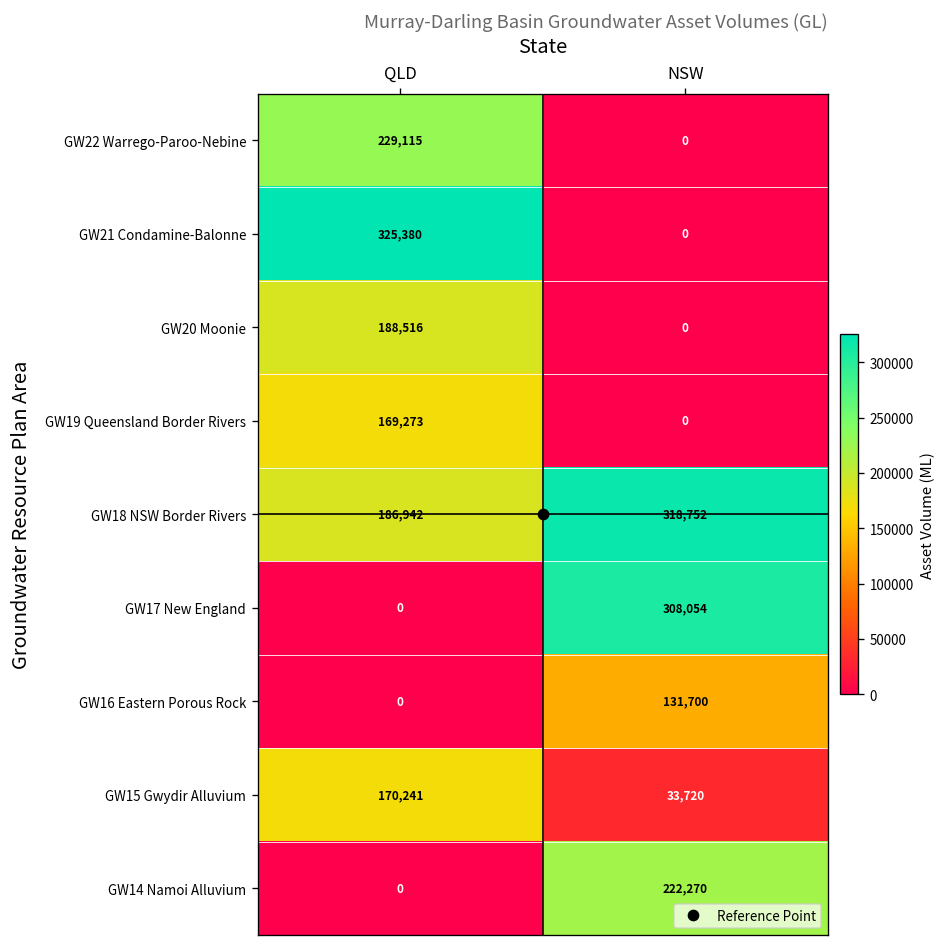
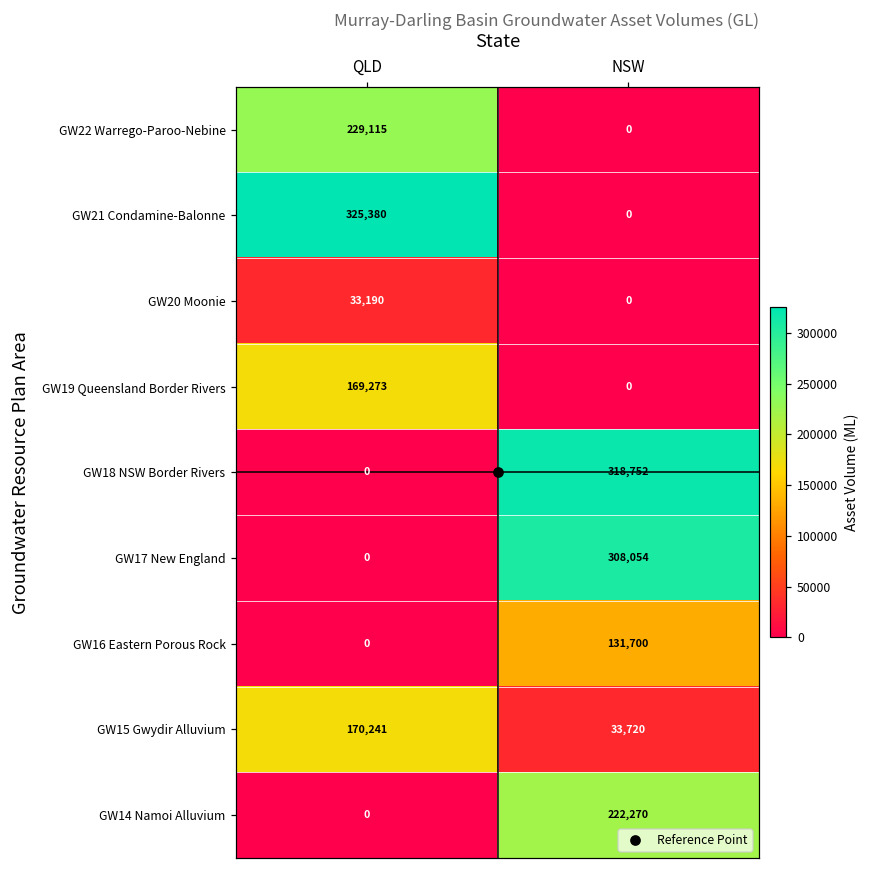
GW20 Moonie, QLD: 188,516 -> 33,190
GW18 NSW Border Rivers, QLD: 186,942 -> 0
